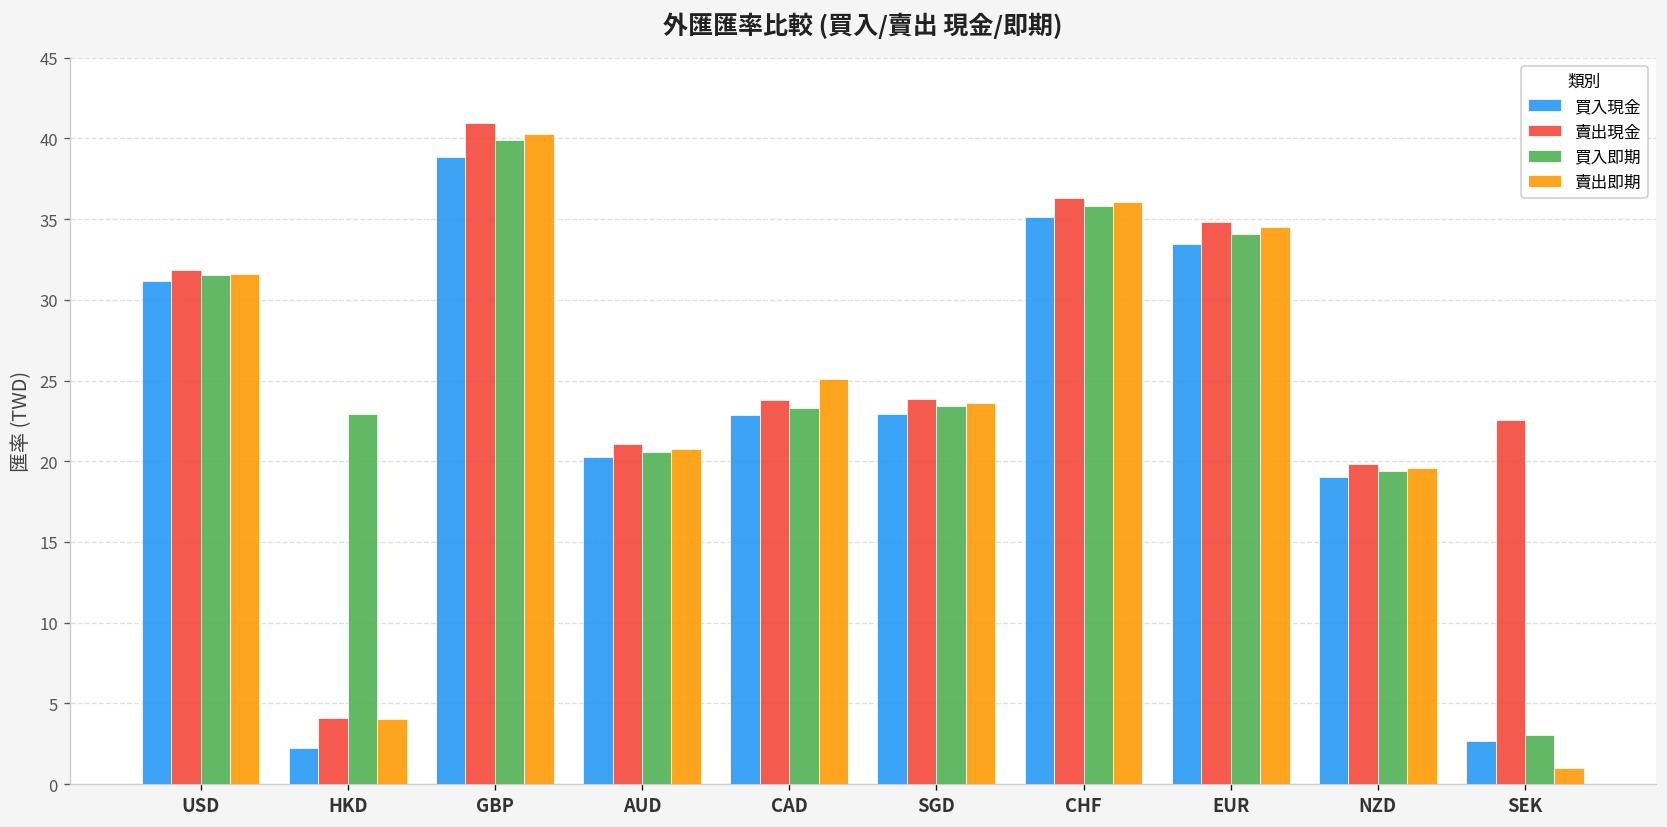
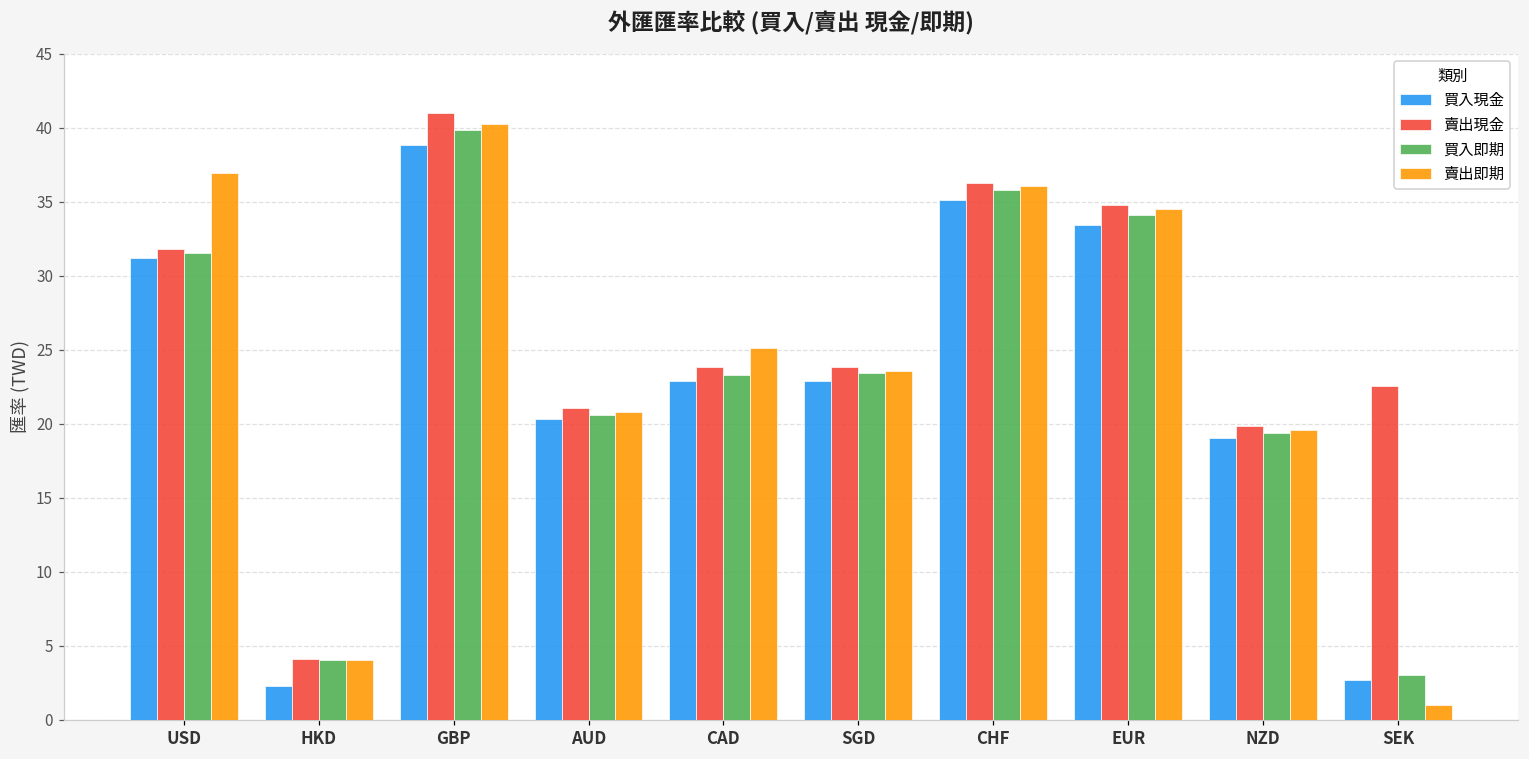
賣出即期, USD: 31.6 -> 36.9
買入即期, HKD: 22.9 -> 4.0
